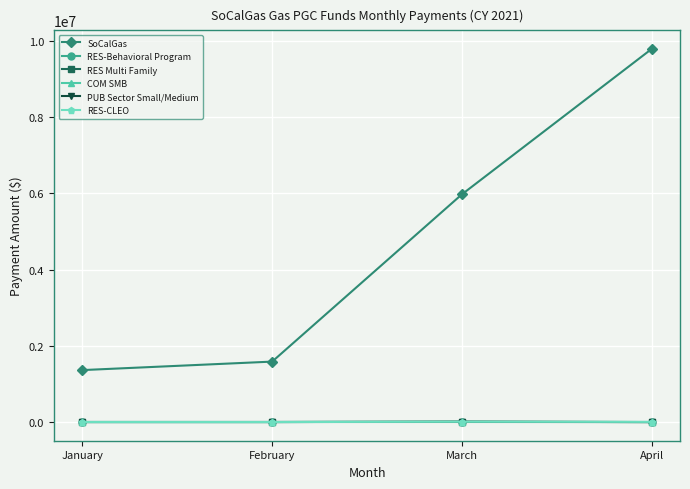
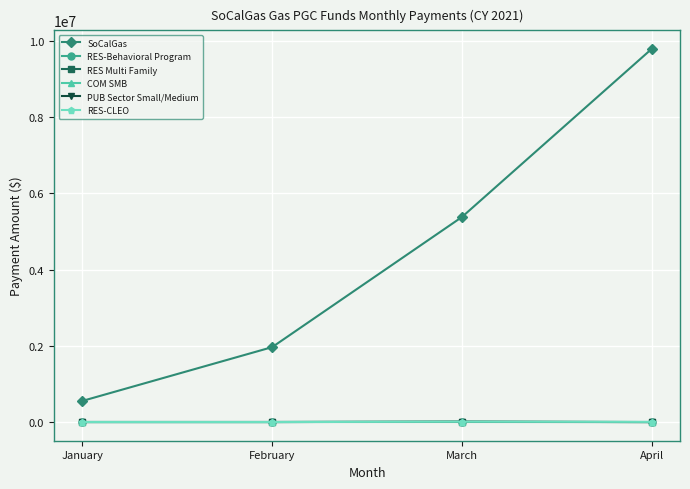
SoCalGas, January: 1400000 -> 600000
SoCalGas, February: 1600000 -> 2000000
SoCalGas, March: 6000000 -> 5400000
